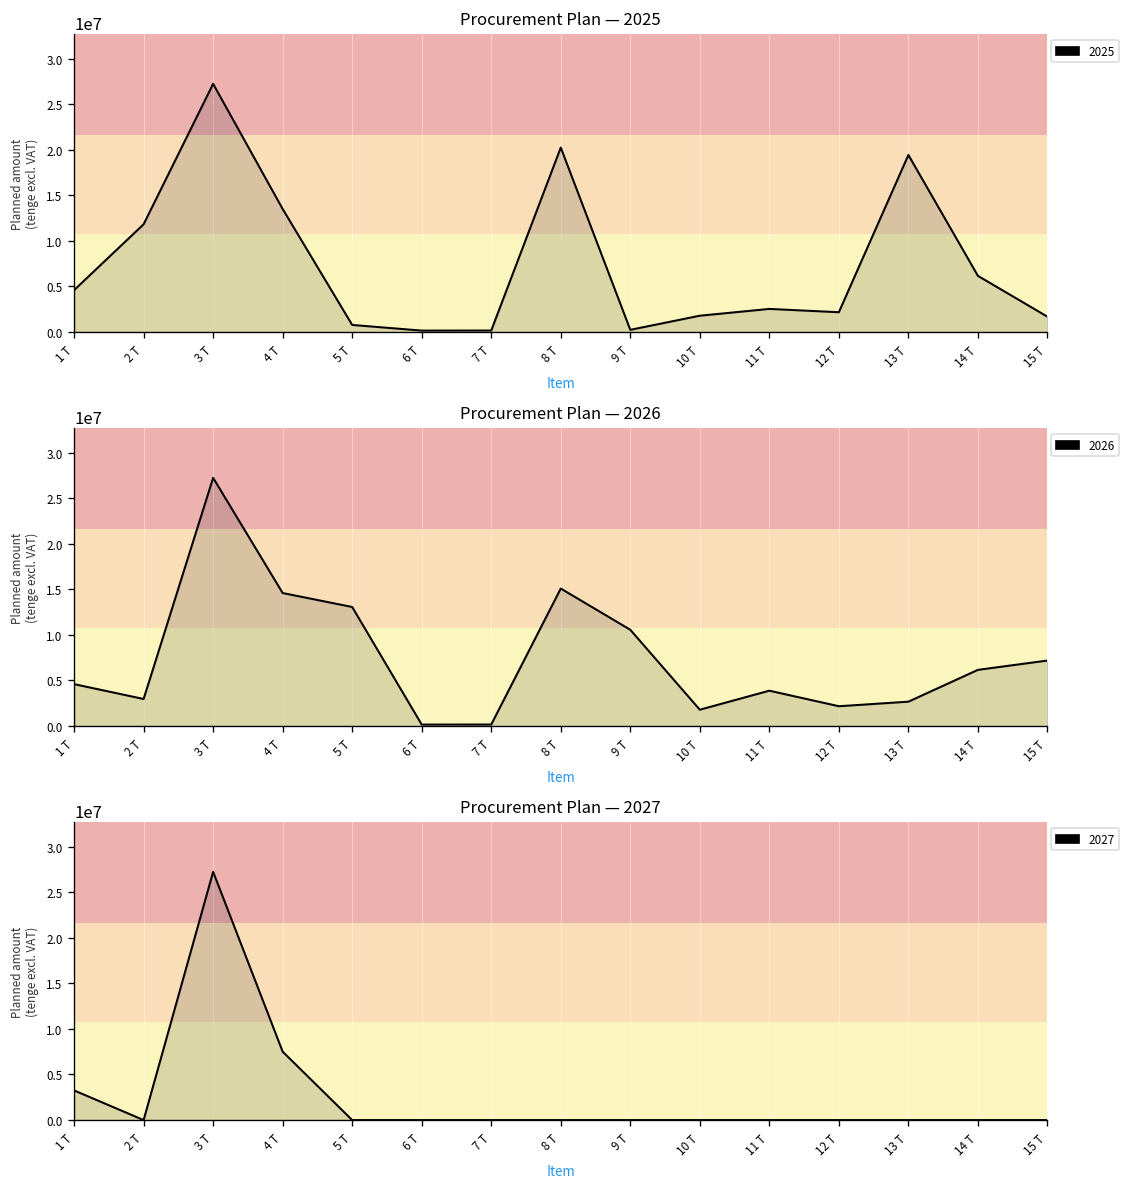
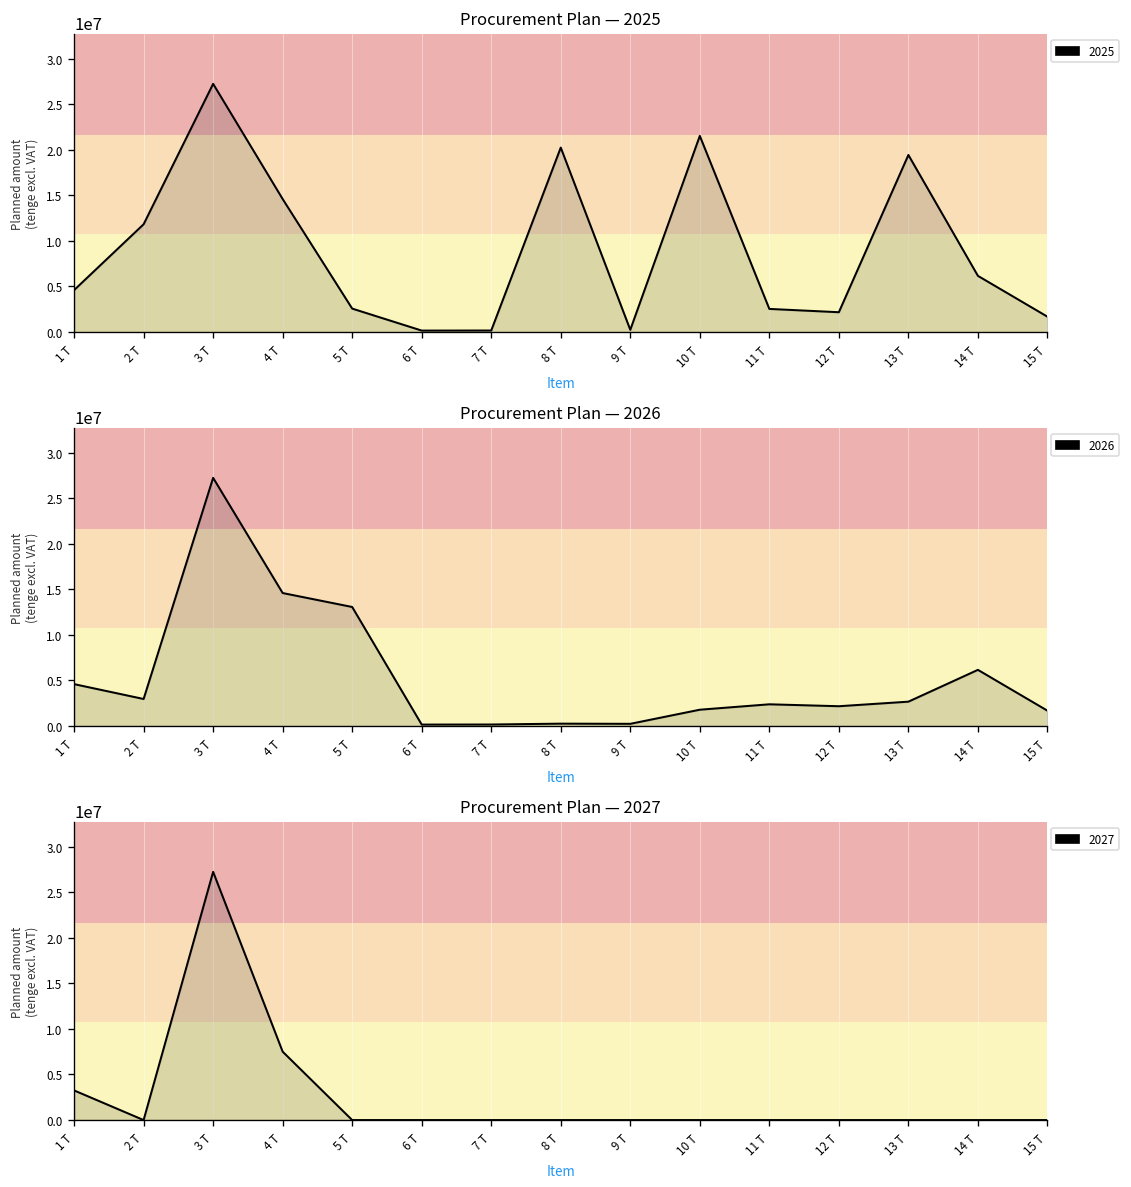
Procurement Plan — 2025, 4 T: 13000000 -> 15000000
Procurement Plan — 2025, 5 T: 1000000 -> 3000000
Procurement Plan — 2025, 10 T: 2000000 -> 22000000
Procurement Plan — 2026, 8 T: 15000000 -> 0
Procurement Plan — 2026, 9 T: 11000000 -> 0
Procurement Plan — 2026, 11 T: 4000000 -> 2000000
Procurement Plan — 2026, 15 T: 7000000 -> 2000000
